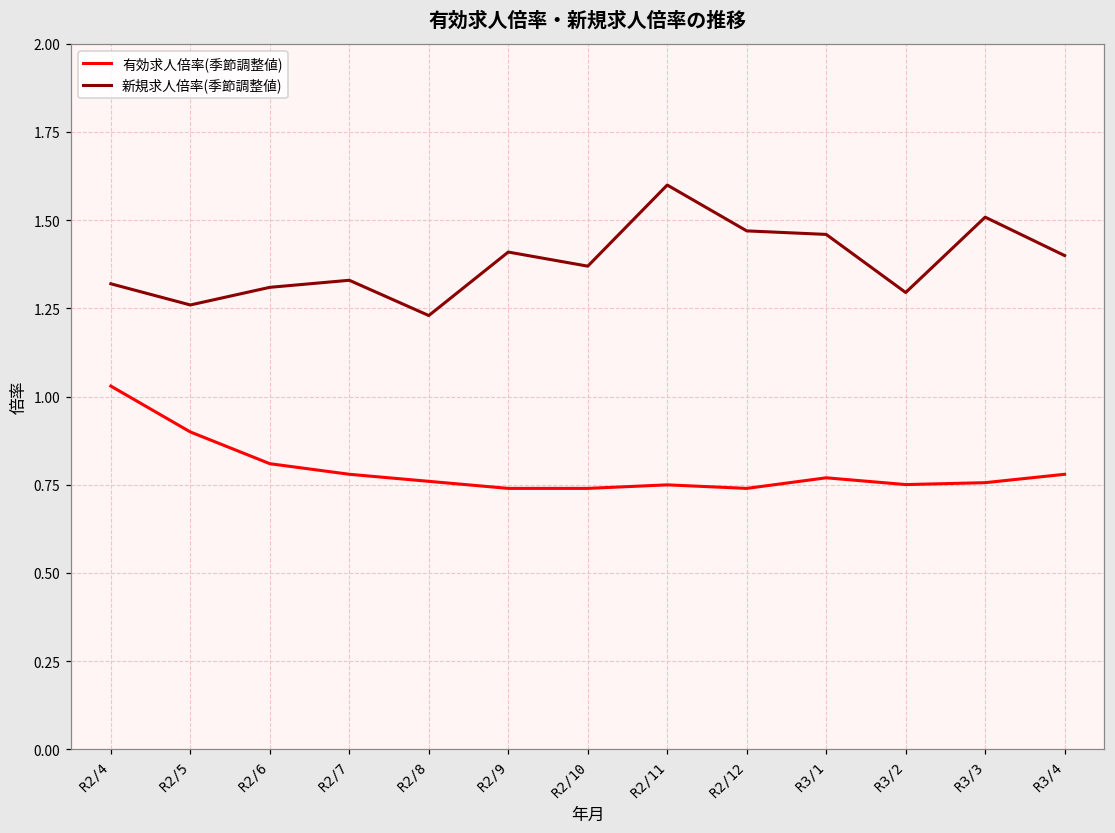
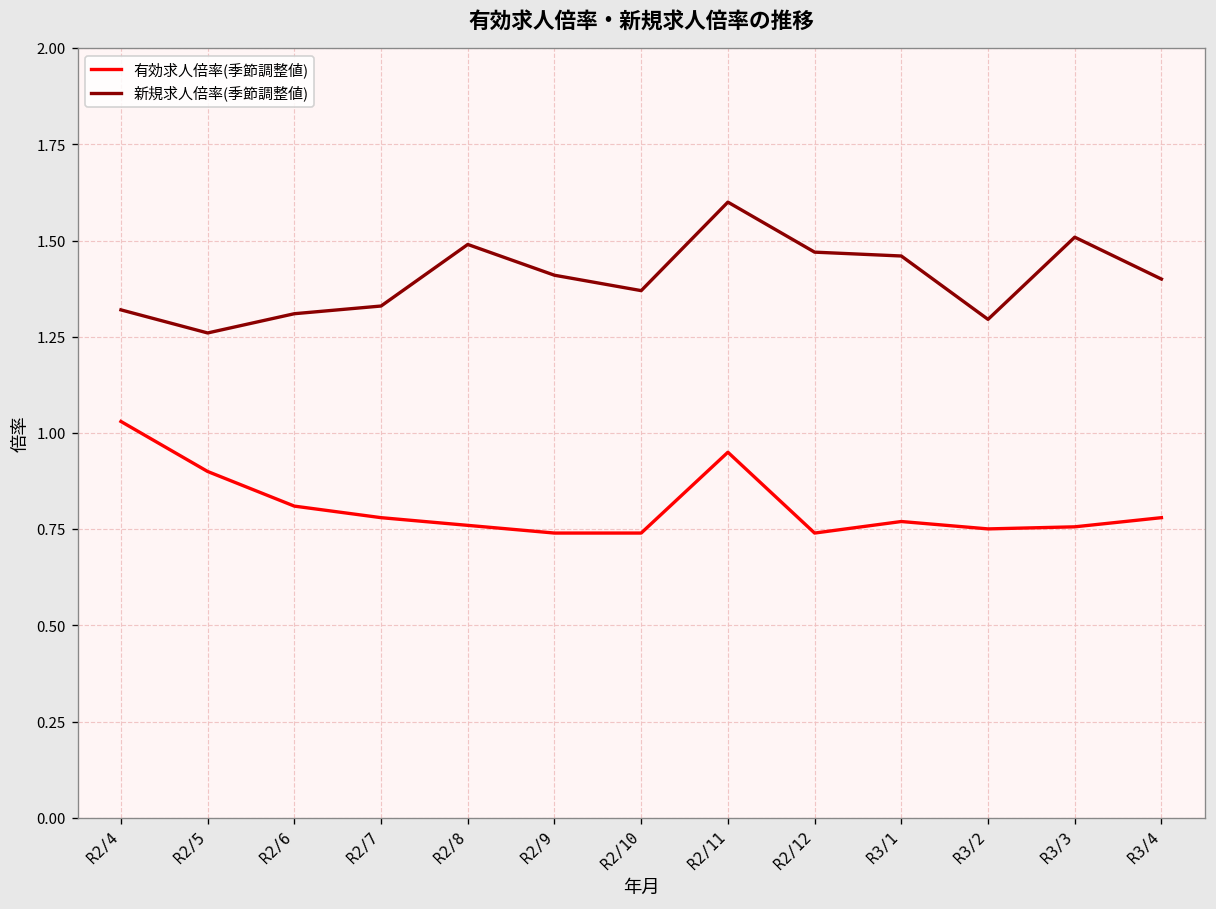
新規求人倍率(季節調整値), R2/8: 1.23 -> 1.49
有効求人倍率(季節調整値), R2/11: 0.75 -> 0.95
